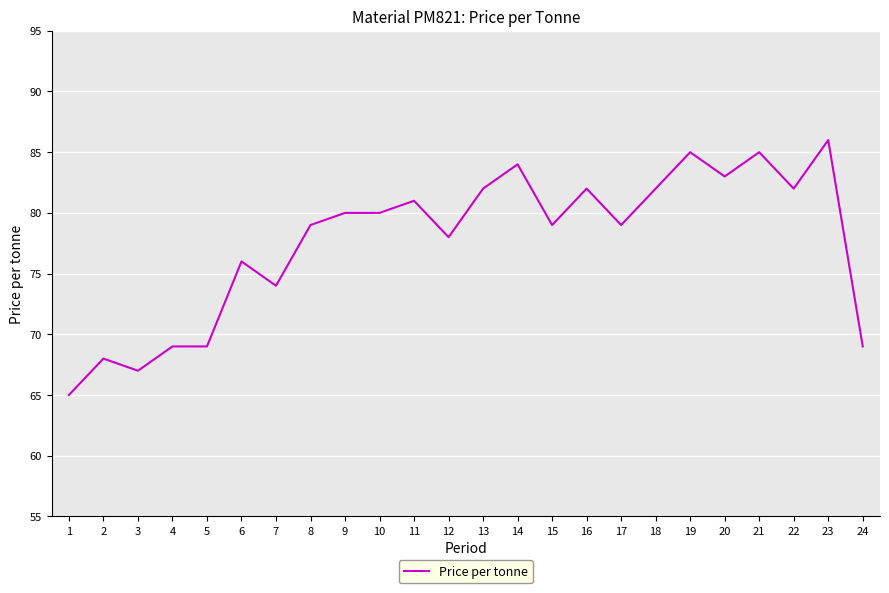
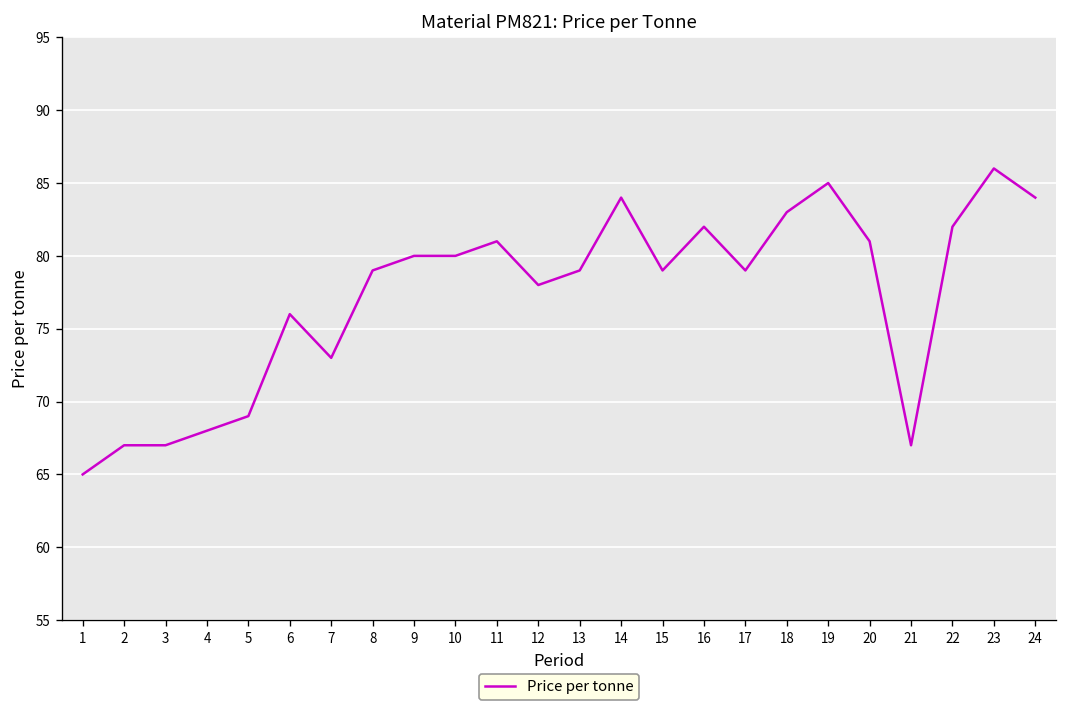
2: 68 -> 67
4: 69 -> 68
7: 74 -> 73
13: 82 -> 79
18: 82 -> 83
20: 83 -> 81
21: 85 -> 67
24: 69 -> 84
